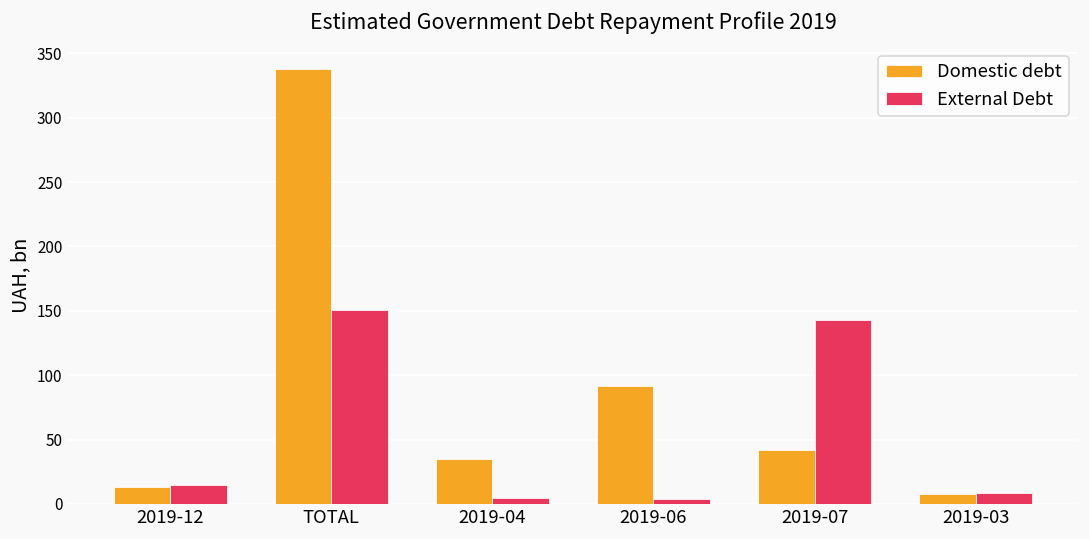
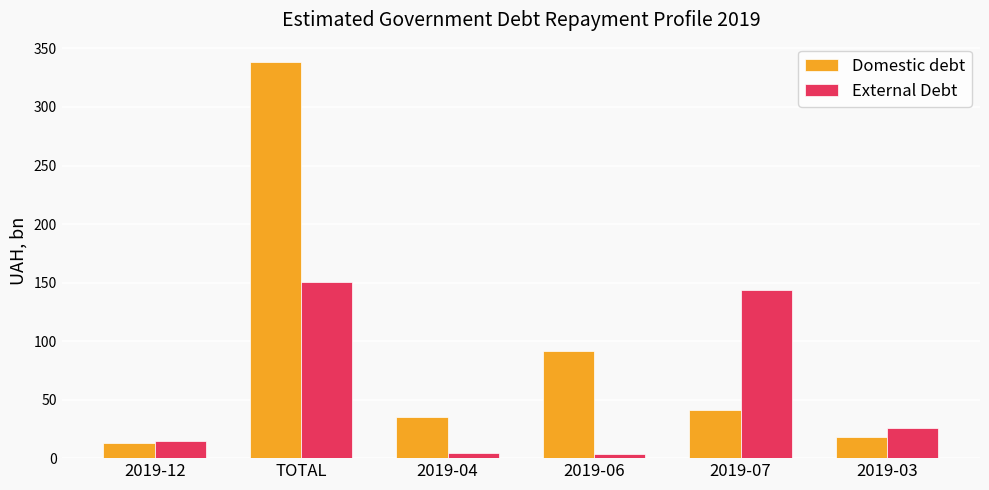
Domestic debt, 2019-03: 8 -> 18
External Debt, 2019-03: 8 -> 26
